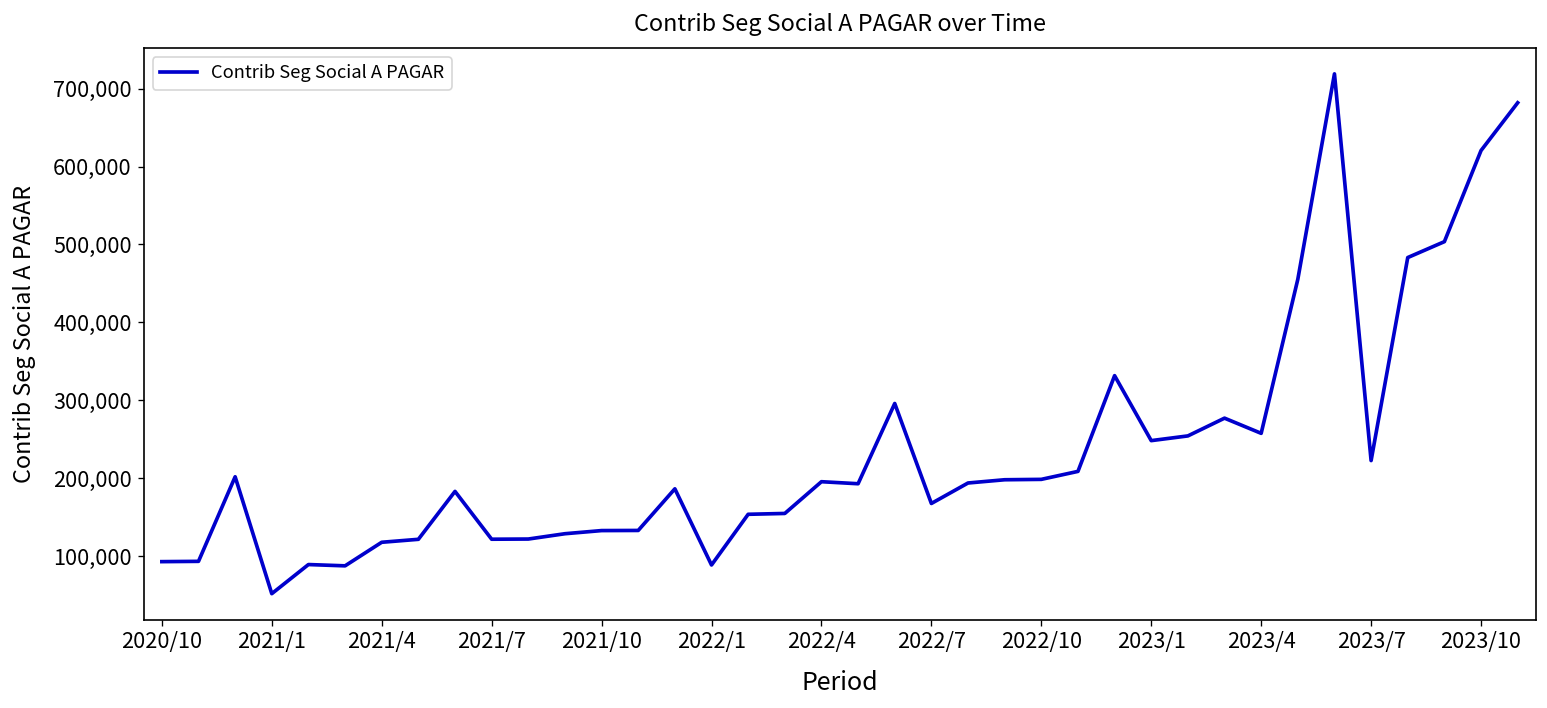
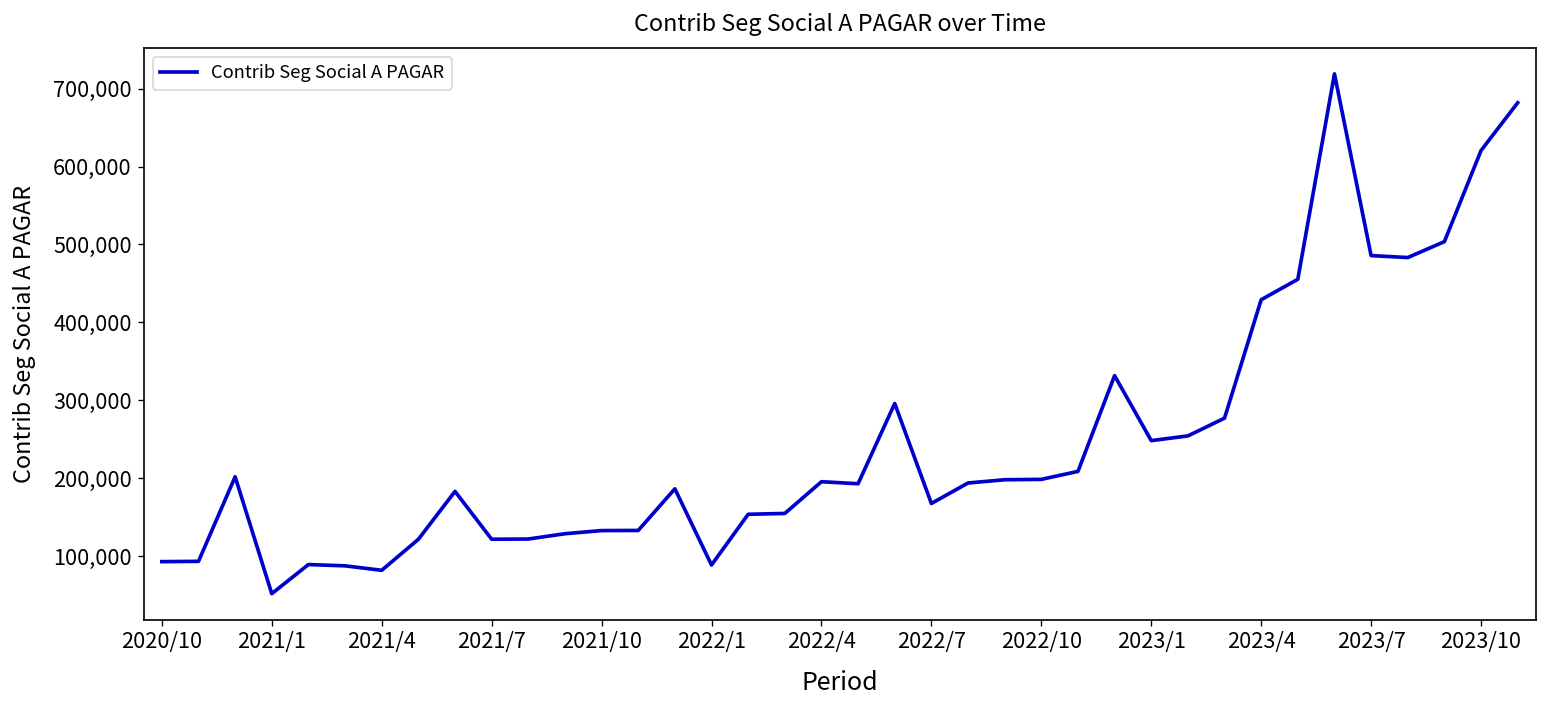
2021/4: 120,000 -> 80,000
2023/4: 260,000 -> 430,000
2023/7: 220,000 -> 490,000
